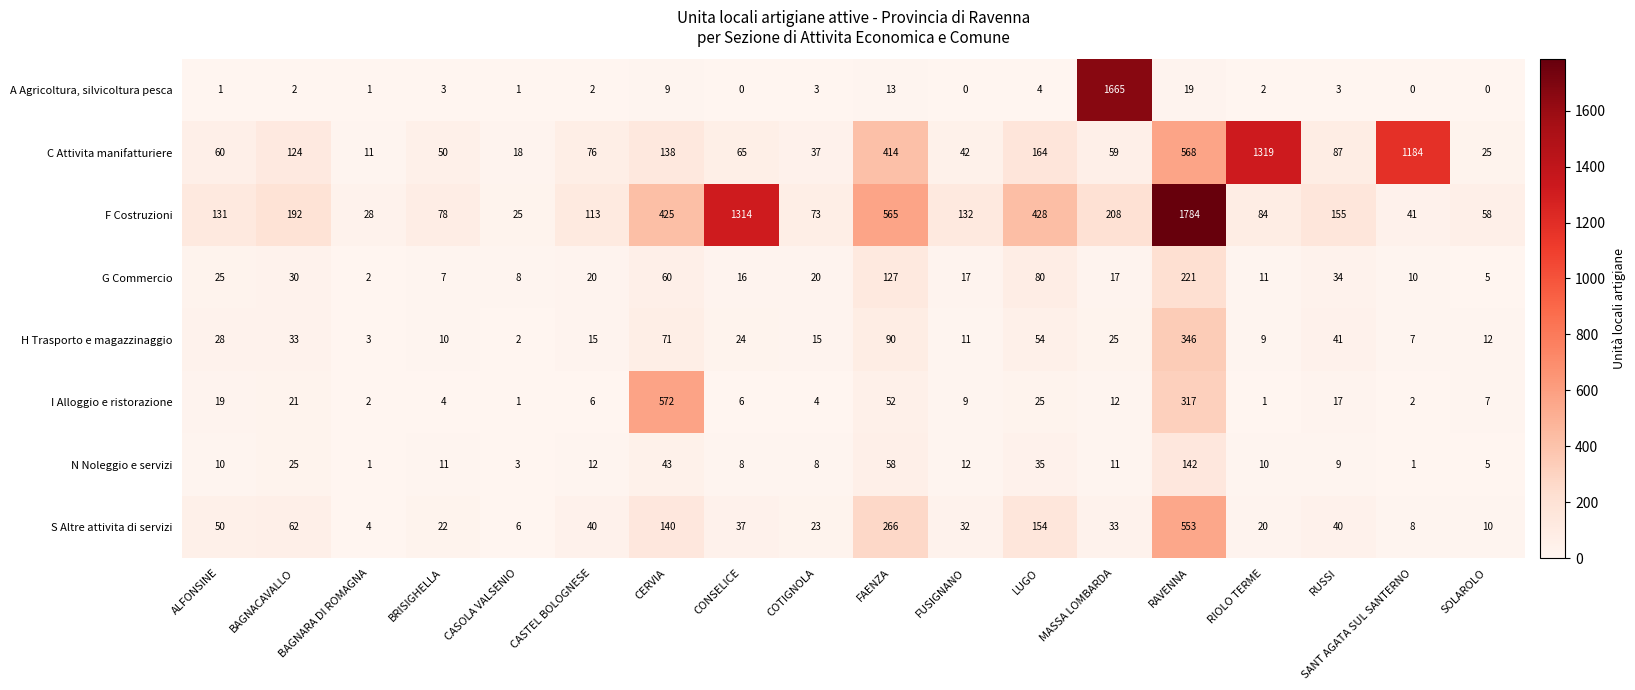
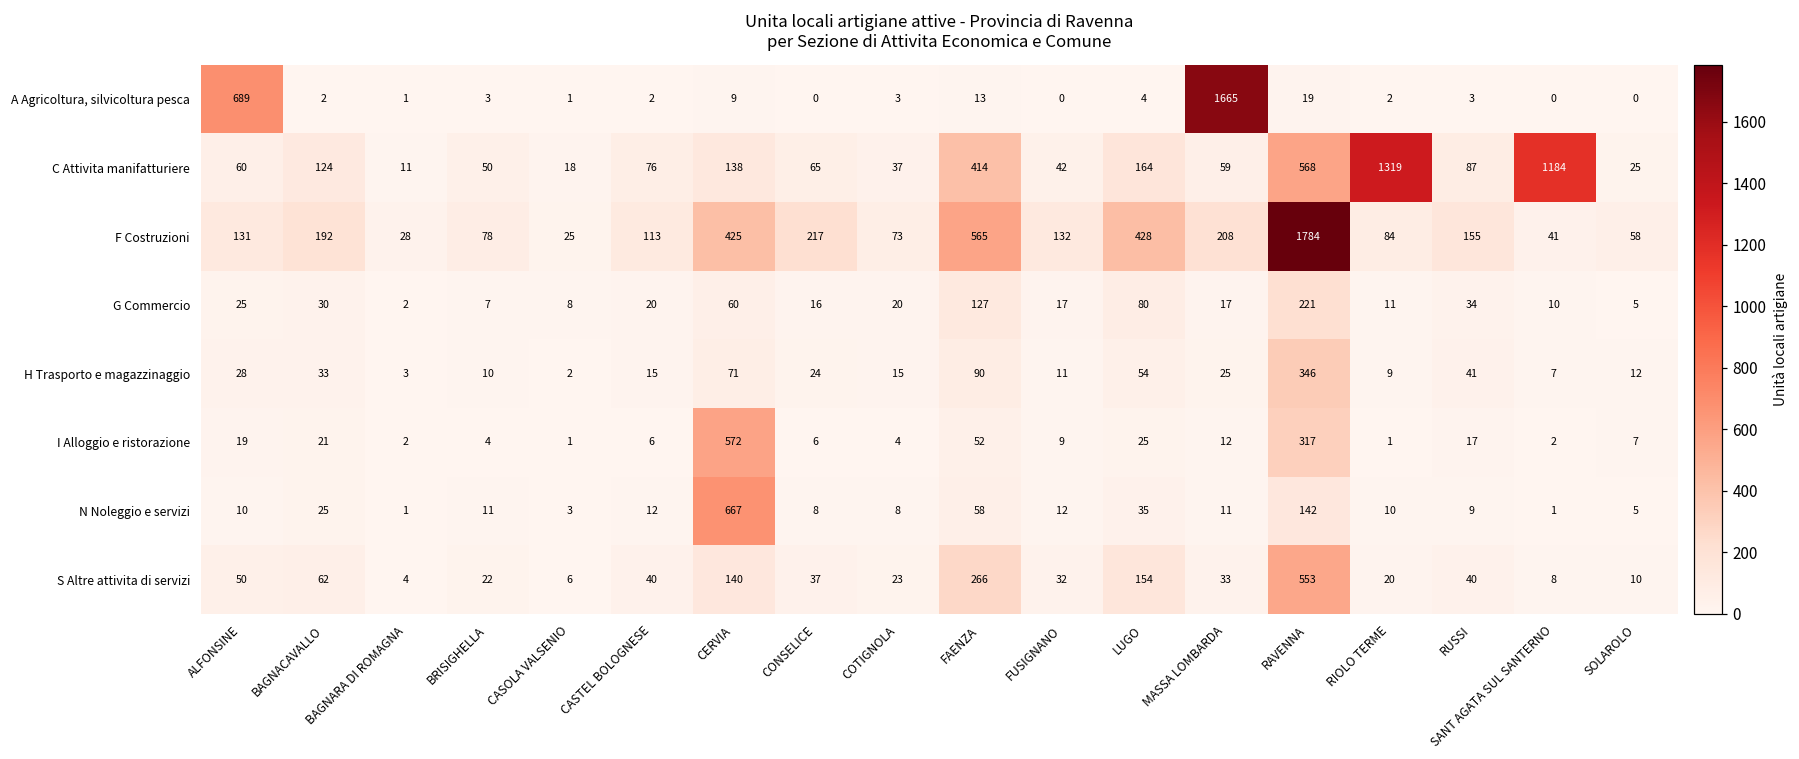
A Agricoltura, silvicoltura pesca, ALFONSINE: 1 -> 689
F Costruzioni, CONSELICE: 1314 -> 217
N Noleggio e servizi, CERVIA: 43 -> 667
